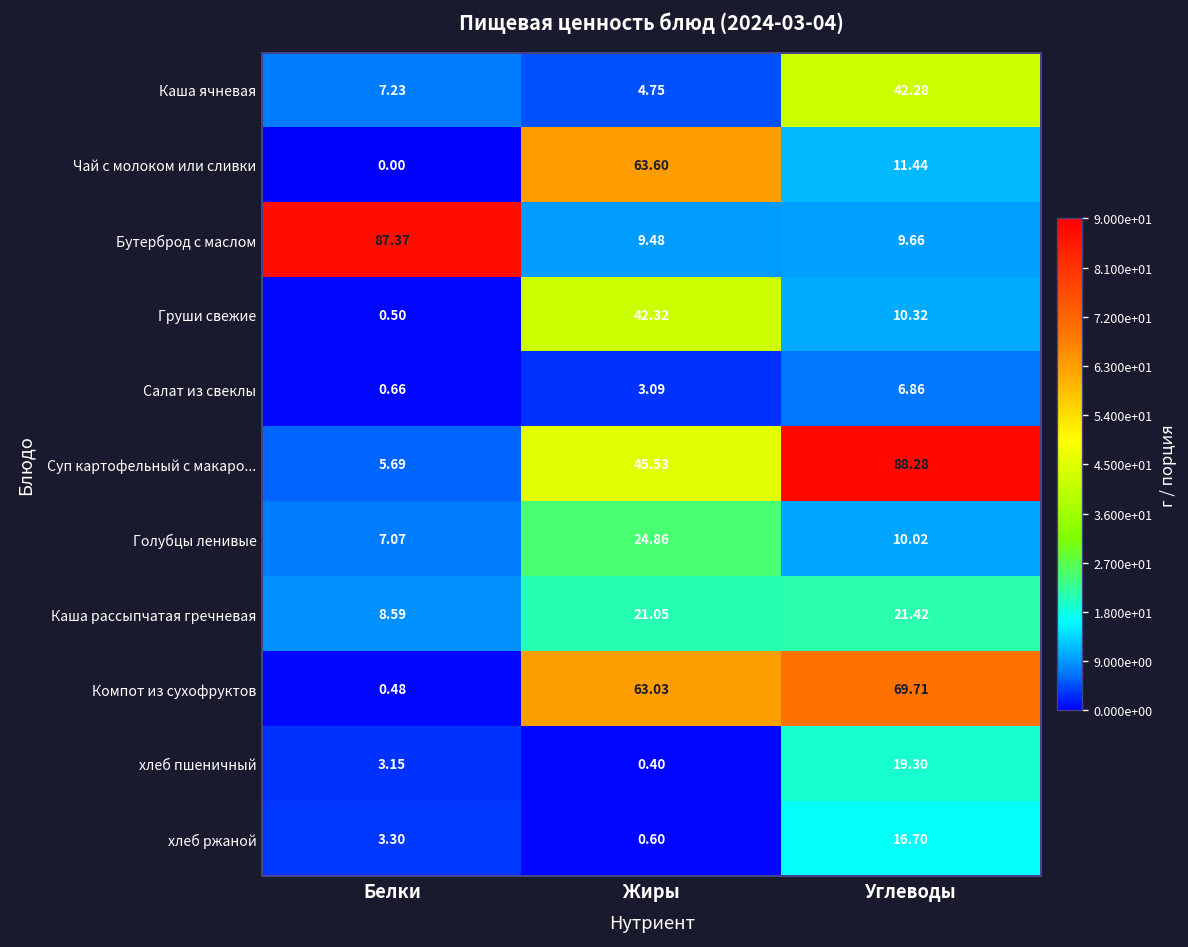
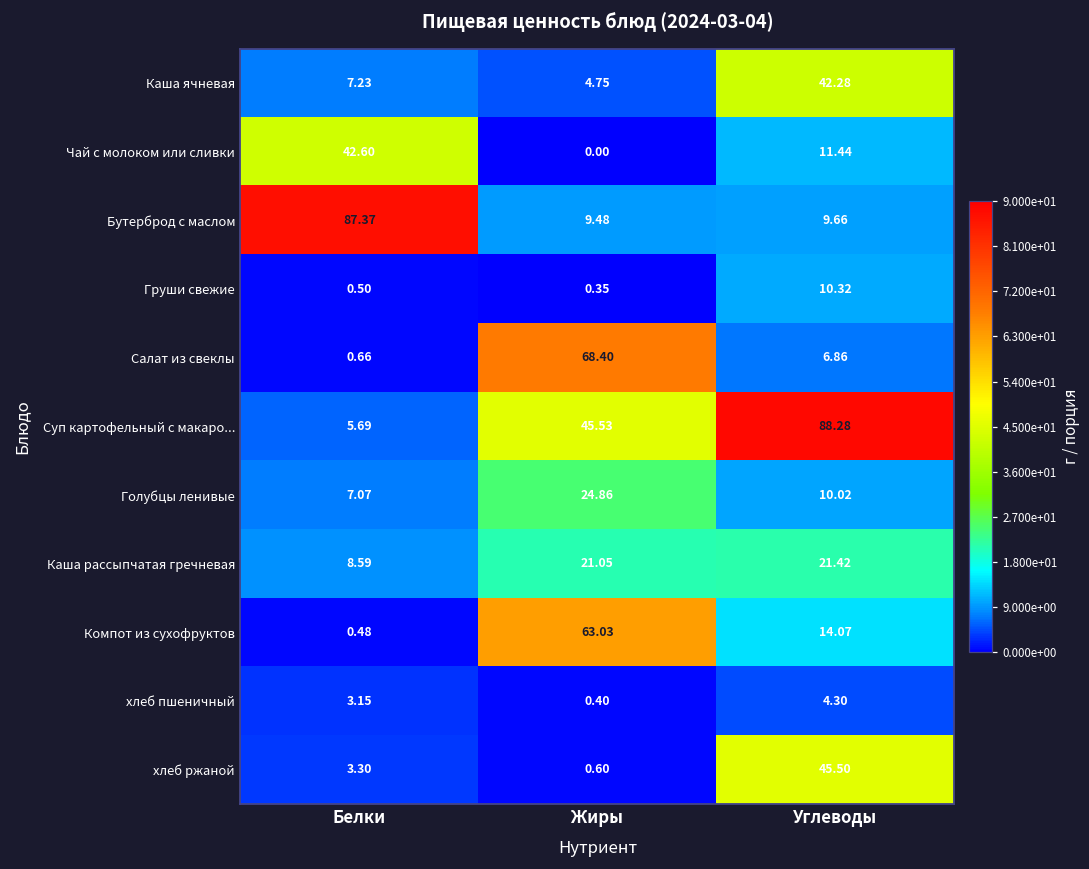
Чай с молоком или сливки, Белки: 0.00 -> 42.60
Чай с молоком или сливки, Жиры: 63.60 -> 0.00
Груши свежие, Жиры: 42.32 -> 0.35
Салат из свеклы, Жиры: 3.09 -> 68.40
Компот из сухофруктов, Углеводы: 69.71 -> 14.07
хлеб пшеничный, Углеводы: 19.30 -> 4.30
хлеб ржаной, Углеводы: 16.70 -> 45.50
